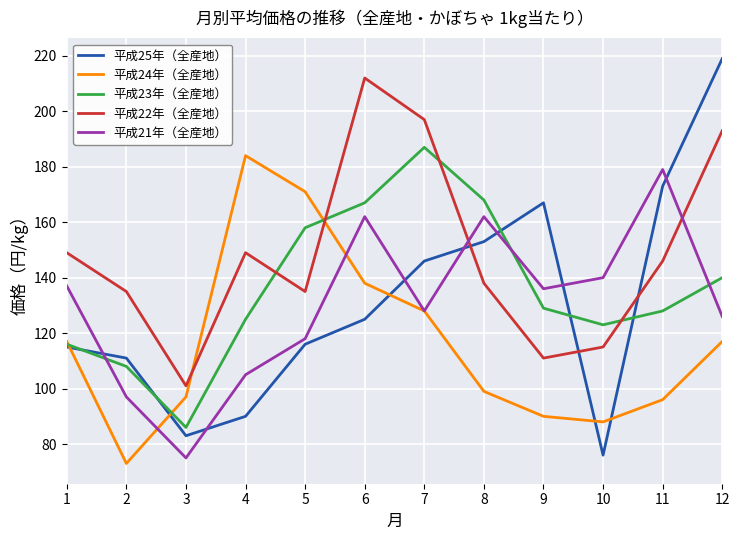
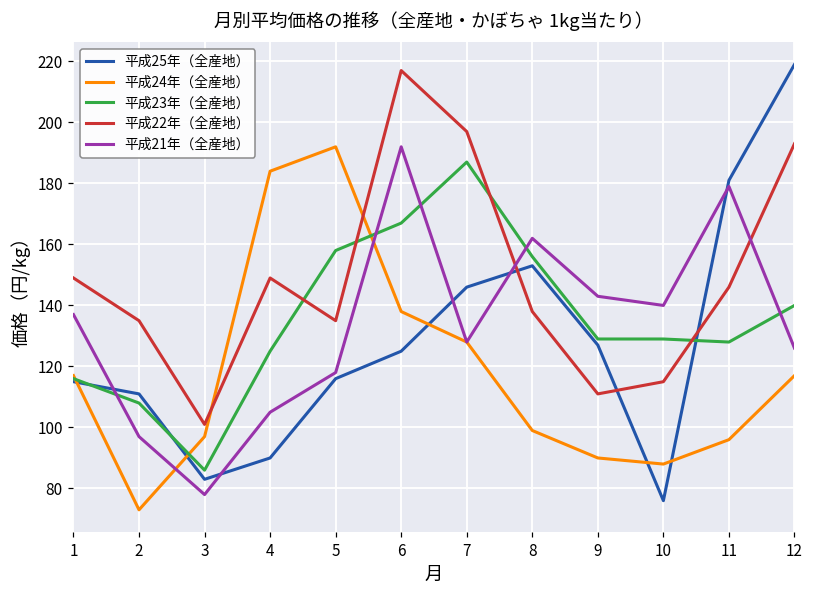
平成21年（全産地）, 3: 75 -> 78
平成24年（全産地）, 5: 171 -> 192
平成22年（全産地）, 6: 212 -> 217
平成21年（全産地）, 6: 162 -> 192
平成23年（全産地）, 8: 168 -> 156
平成25年（全産地）, 9: 167 -> 127
平成21年（全産地）, 9: 136 -> 143
平成23年（全産地）, 10: 123 -> 129
平成25年（全産地）, 11: 173 -> 181
